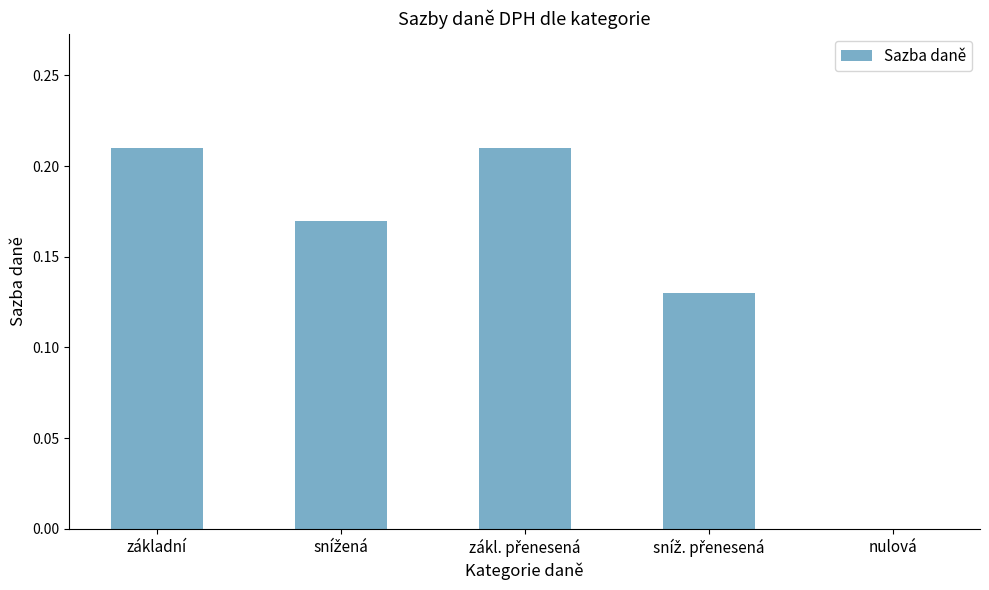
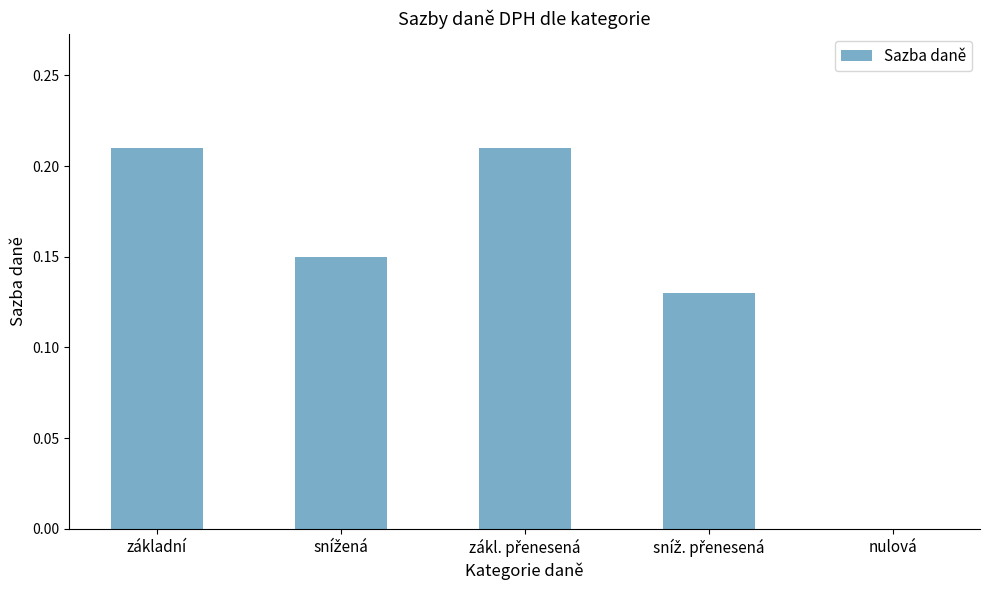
snížená: 0.17 -> 0.15
